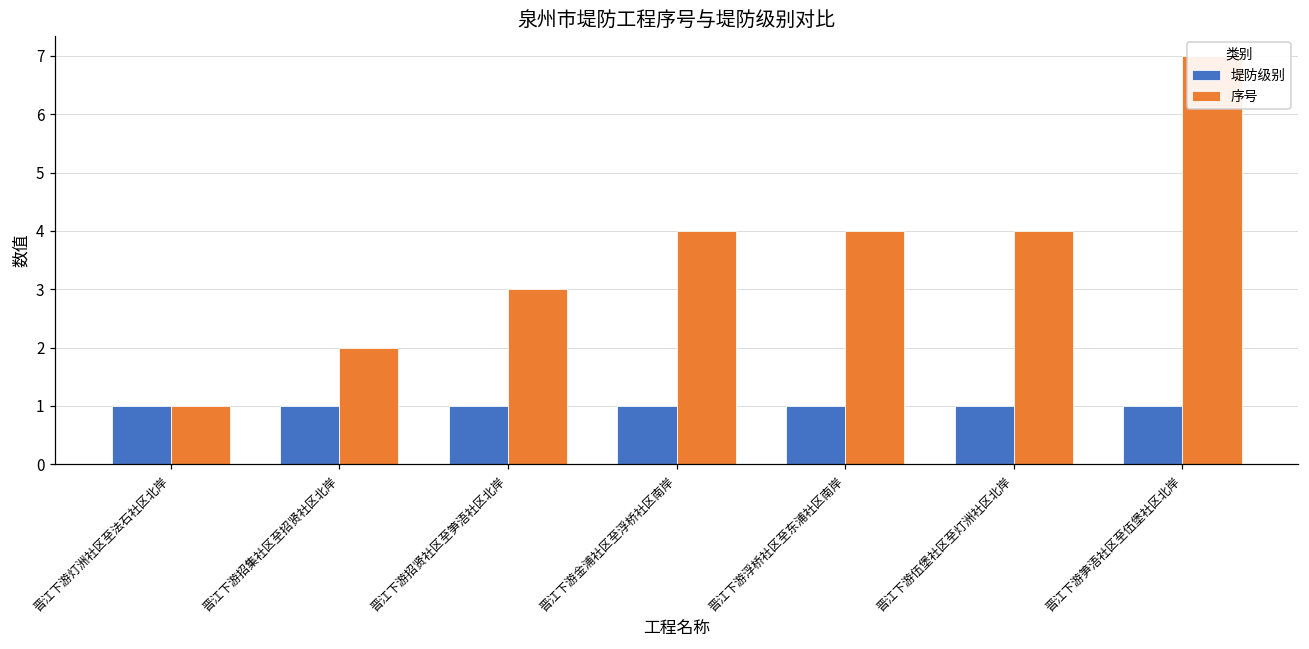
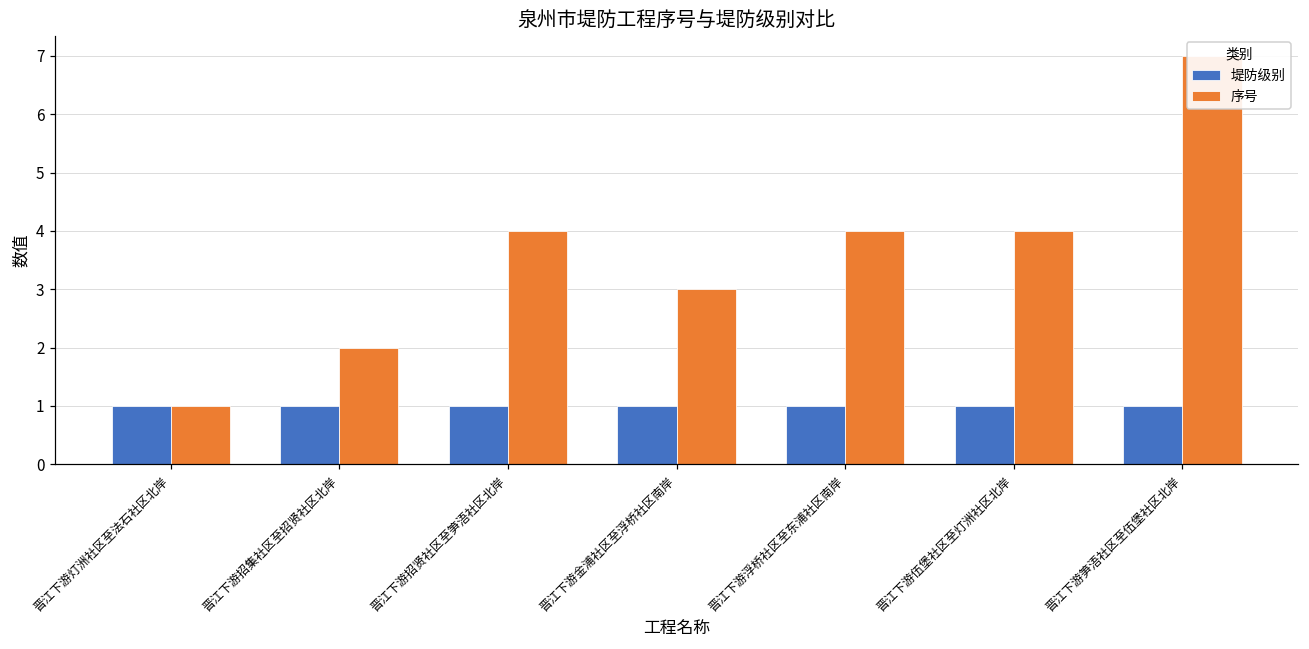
序号, 晋江下游招贤社区至笋浯社区北岸: 3 -> 4
序号, 晋江下游金浦社区至浮桥社区南岸: 4 -> 3
